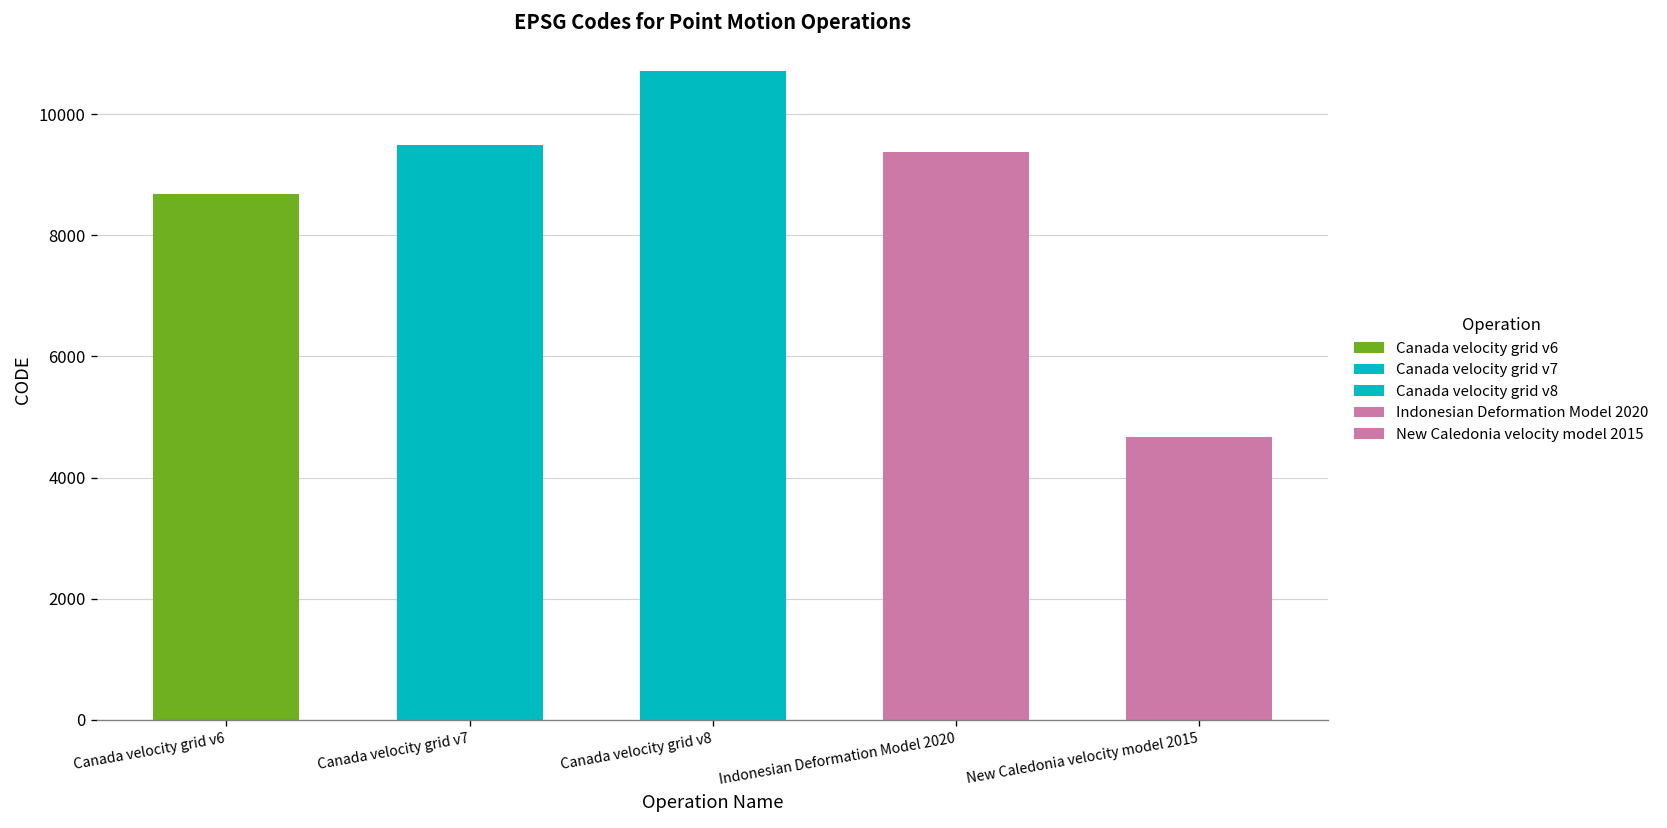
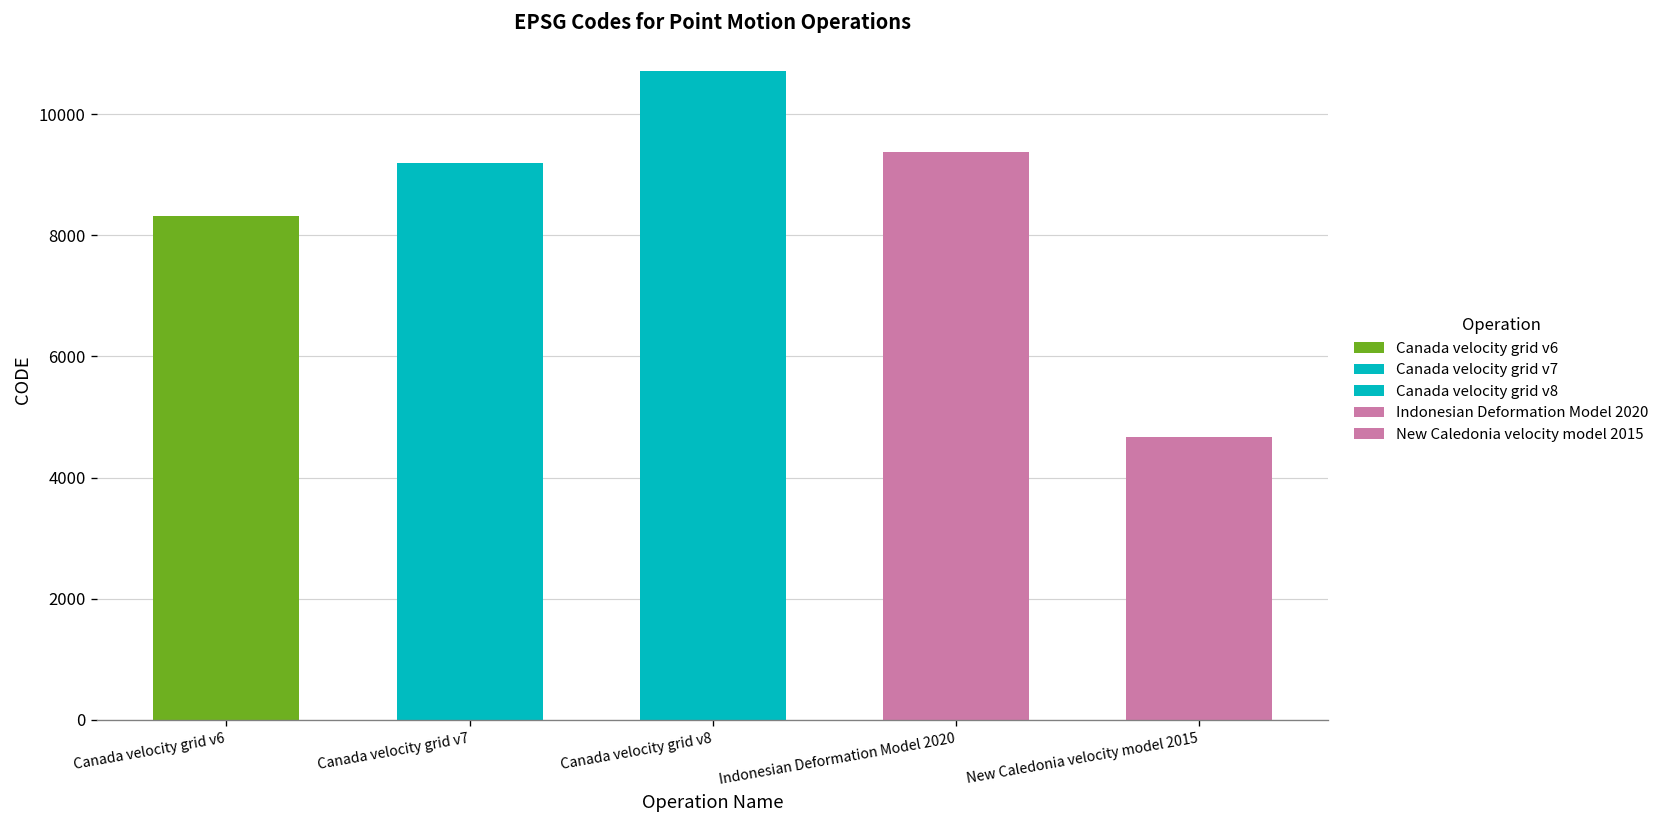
Canada velocity grid v6: 8700 -> 8300
Canada velocity grid v7: 9500 -> 9200
